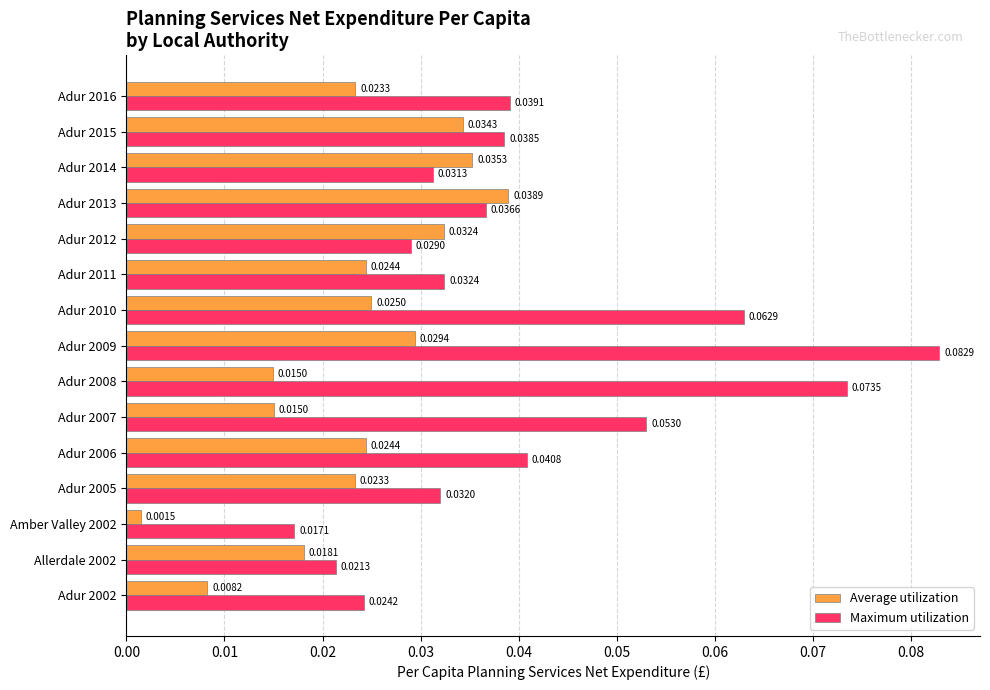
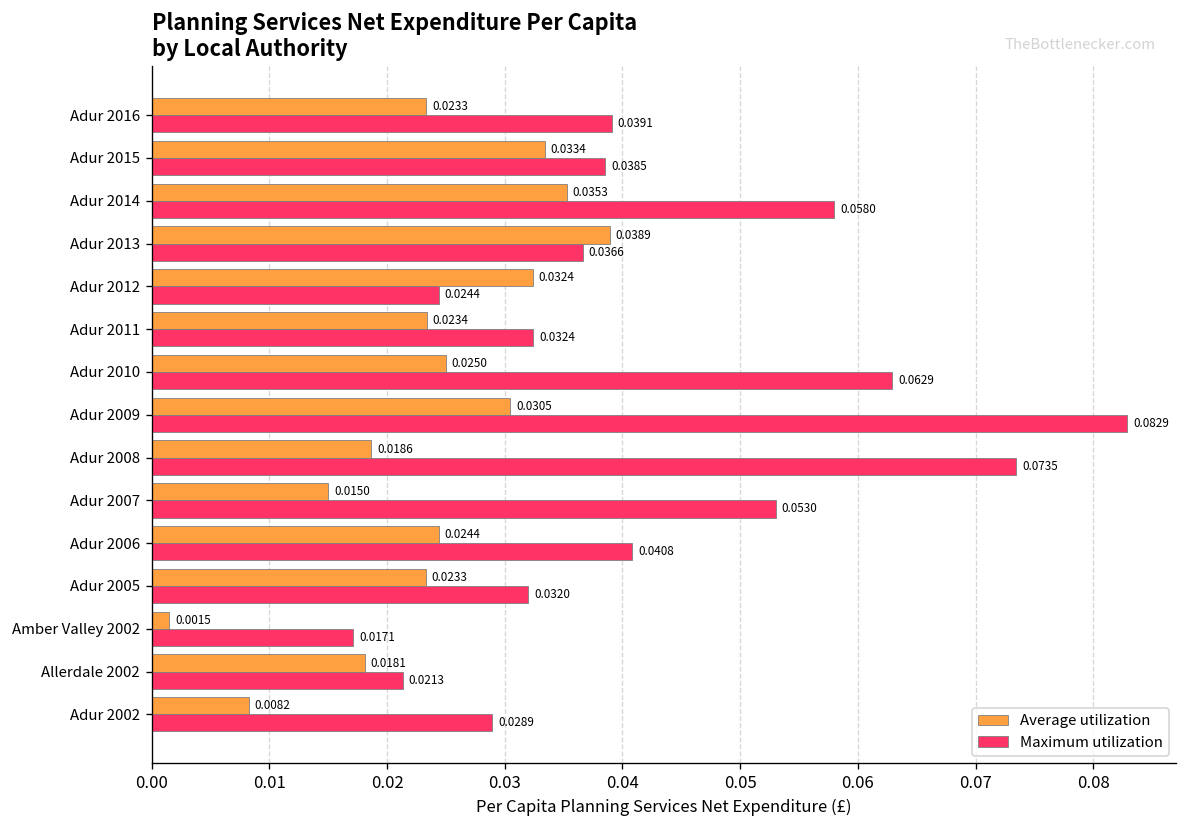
Average utilization, Adur 2015: 0.0343 -> 0.0334
Maximum utilization, Adur 2014: 0.0313 -> 0.0580
Maximum utilization, Adur 2012: 0.0290 -> 0.0244
Average utilization, Adur 2011: 0.0244 -> 0.0234
Average utilization, Adur 2009: 0.0294 -> 0.0305
Average utilization, Adur 2008: 0.0150 -> 0.0186
Maximum utilization, Adur 2002: 0.0242 -> 0.0289
